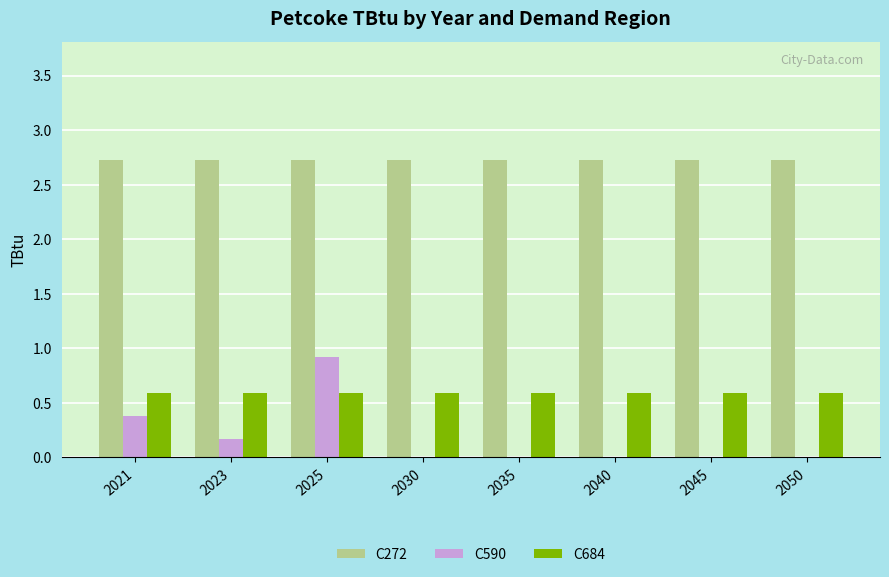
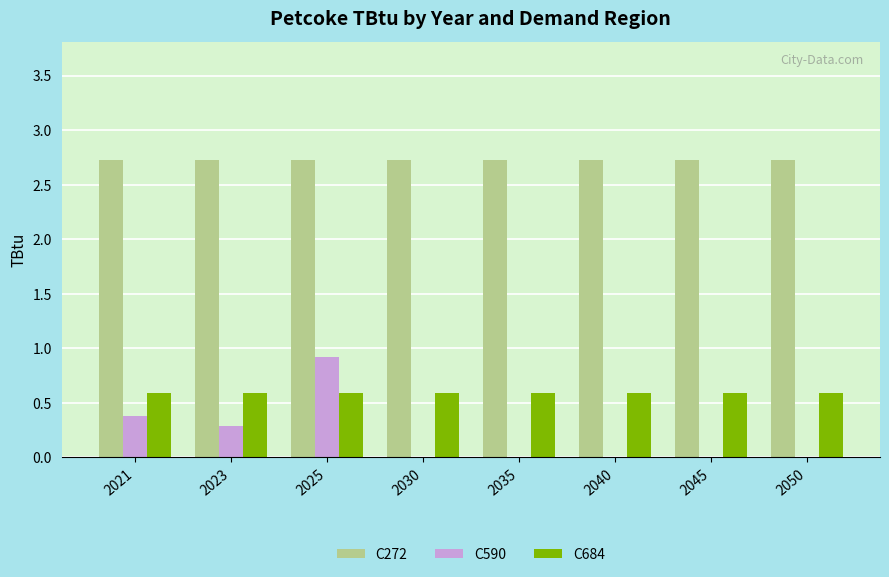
C590, 2023: 0.17 -> 0.29
